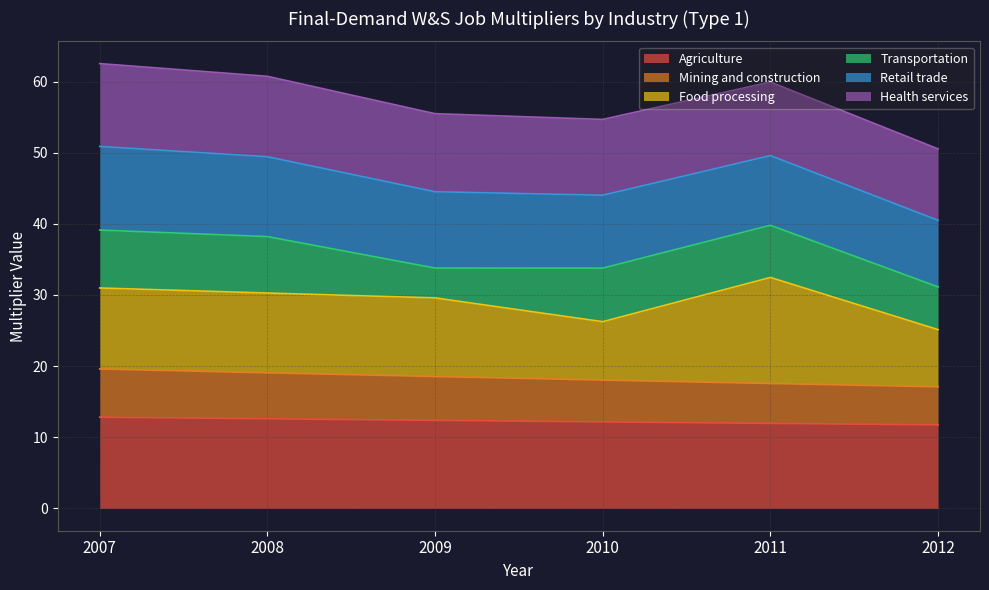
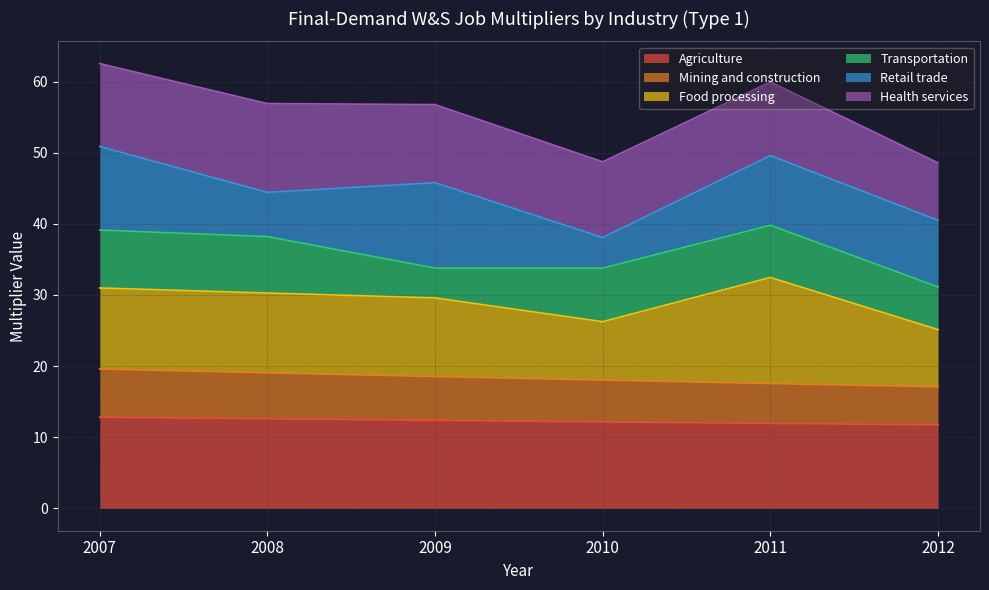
Retail trade, 2008: 11 -> 6
Health services, 2008: 11 -> 12
Retail trade, 2009: 11 -> 12
Retail trade, 2010: 10 -> 4
Health services, 2012: 10 -> 8
